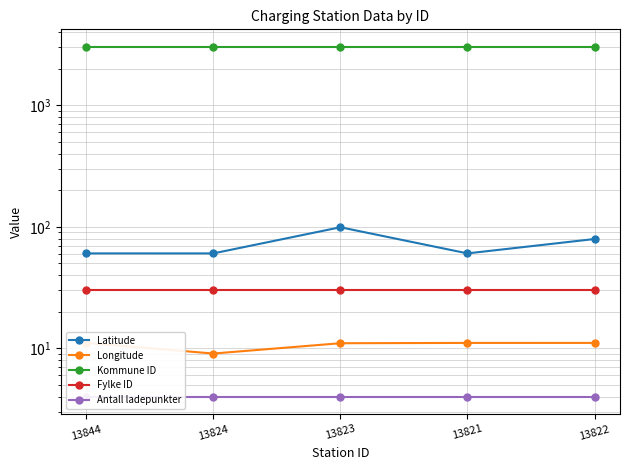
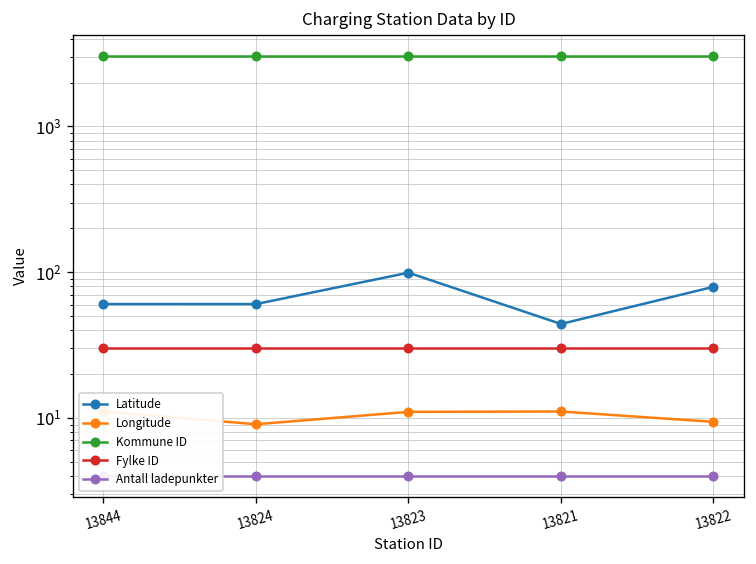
Latitude, 13821: 60 -> 44
Longitude, 13822: 11 -> 9
